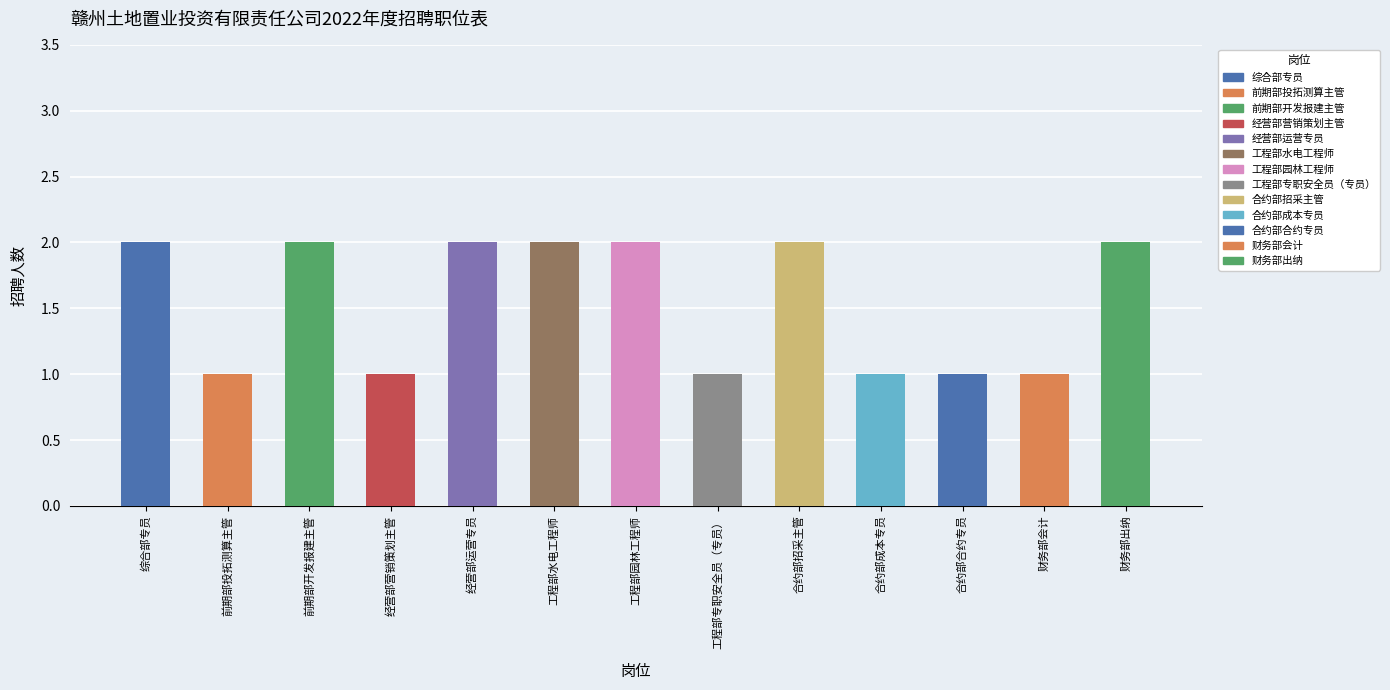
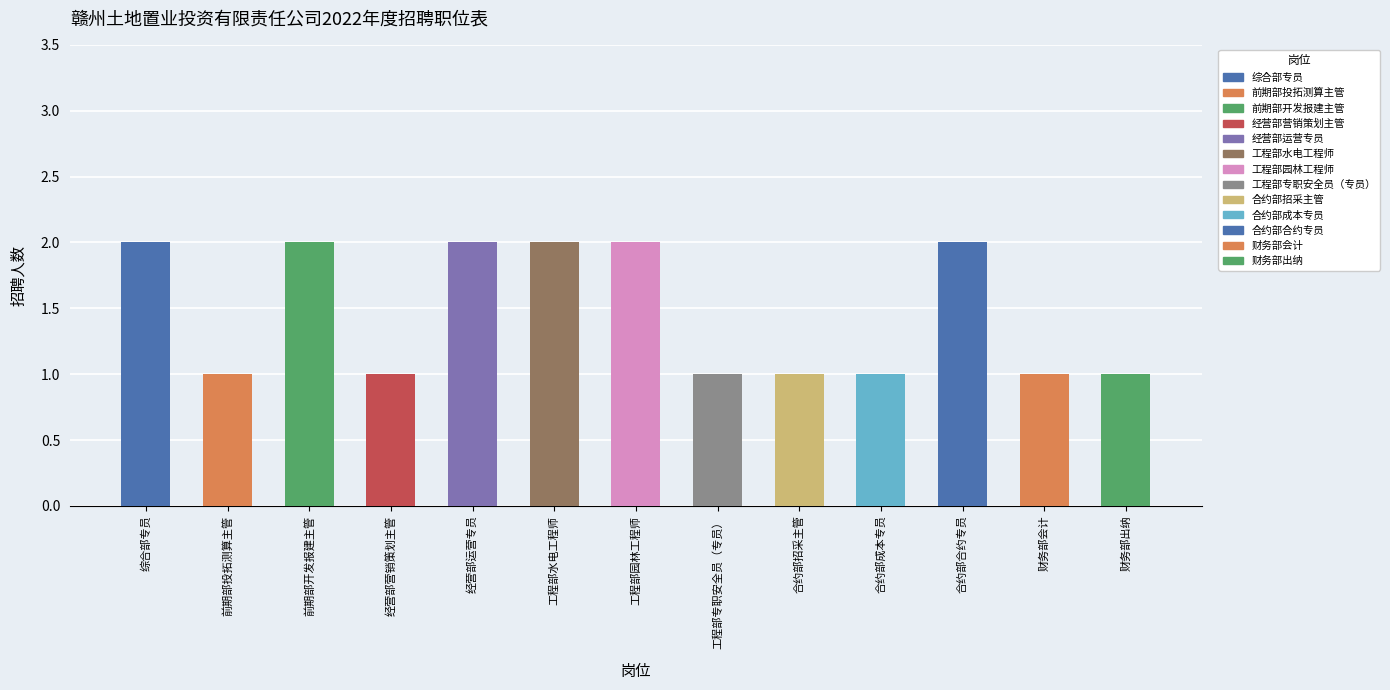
合约部招采主管: 2 -> 1
合约部合约专员: 1 -> 2
财务部出纳: 2 -> 1
